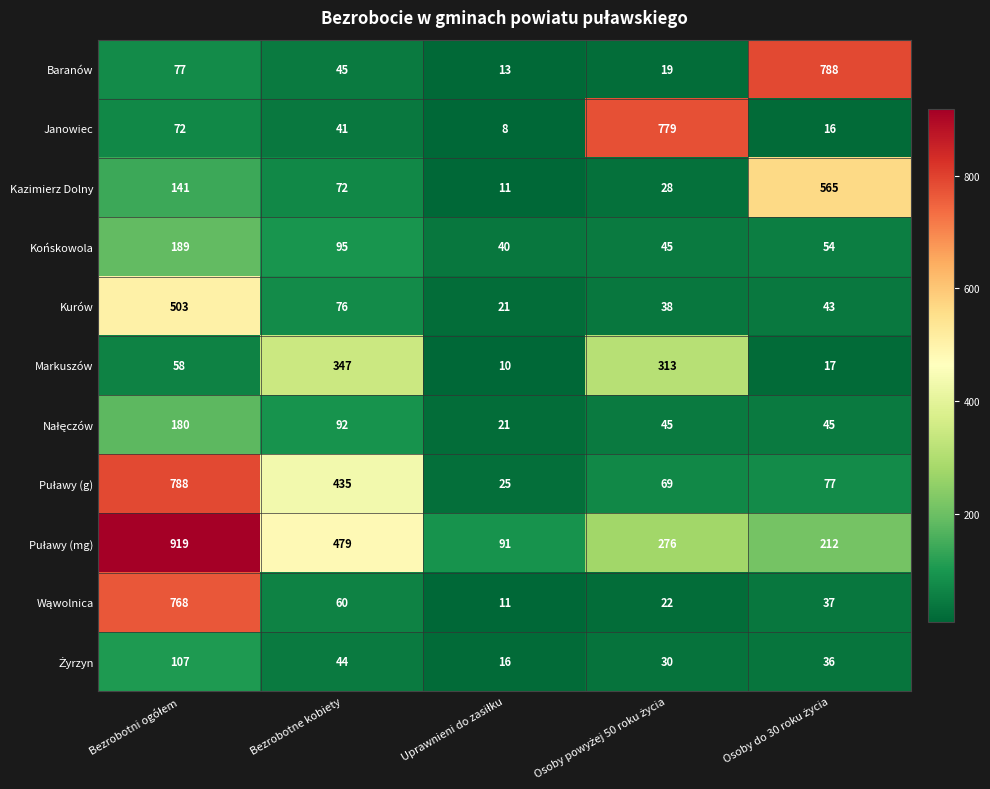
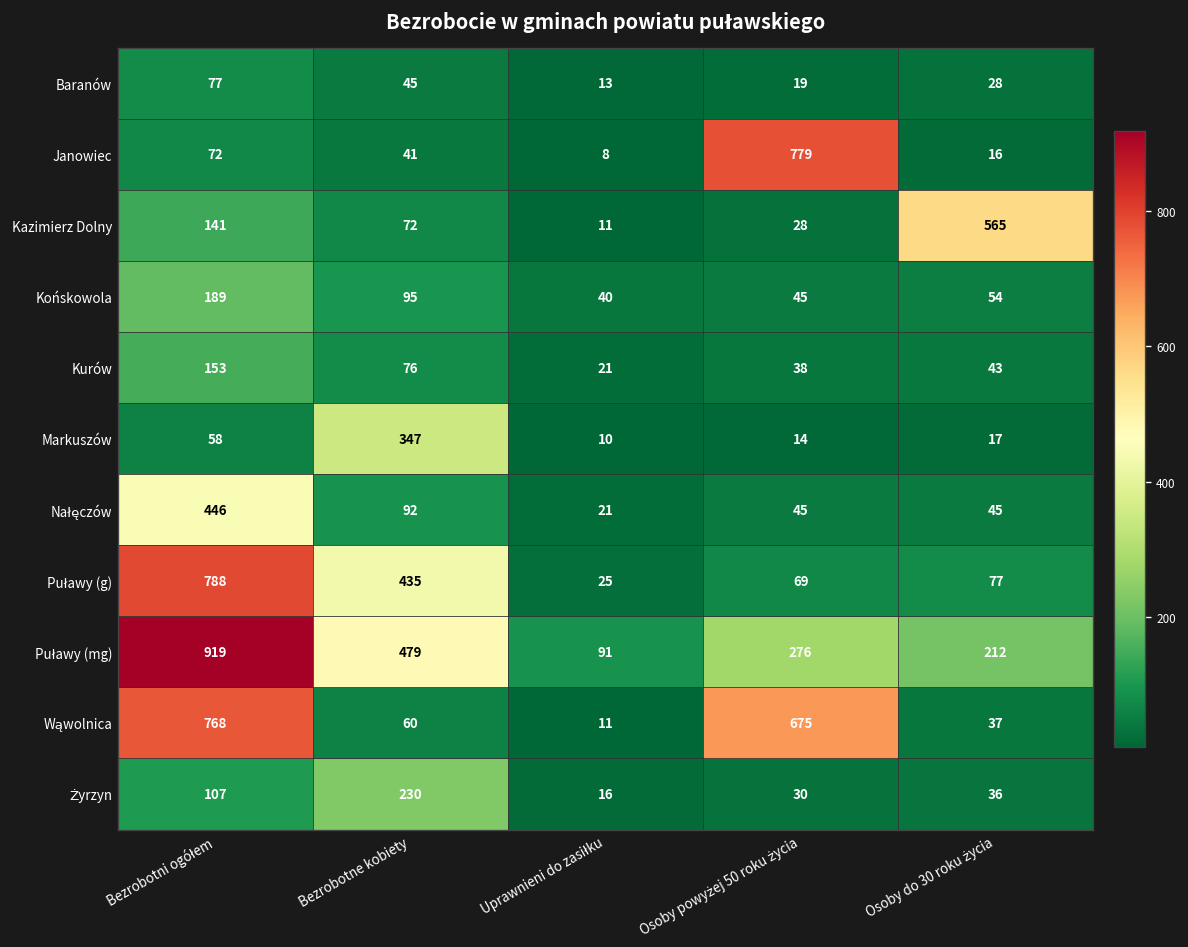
Baranów, Osoby do 30 roku życia: 788 -> 28
Kurów, Bezrobotni ogółem: 503 -> 153
Markuszów, Osoby powyżej 50 roku życia: 313 -> 14
Nałęczów, Bezrobotni ogółem: 180 -> 446
Wąwolnica, Osoby powyżej 50 roku życia: 22 -> 675
Żyrzyn, Bezrobotne kobiety: 44 -> 230
